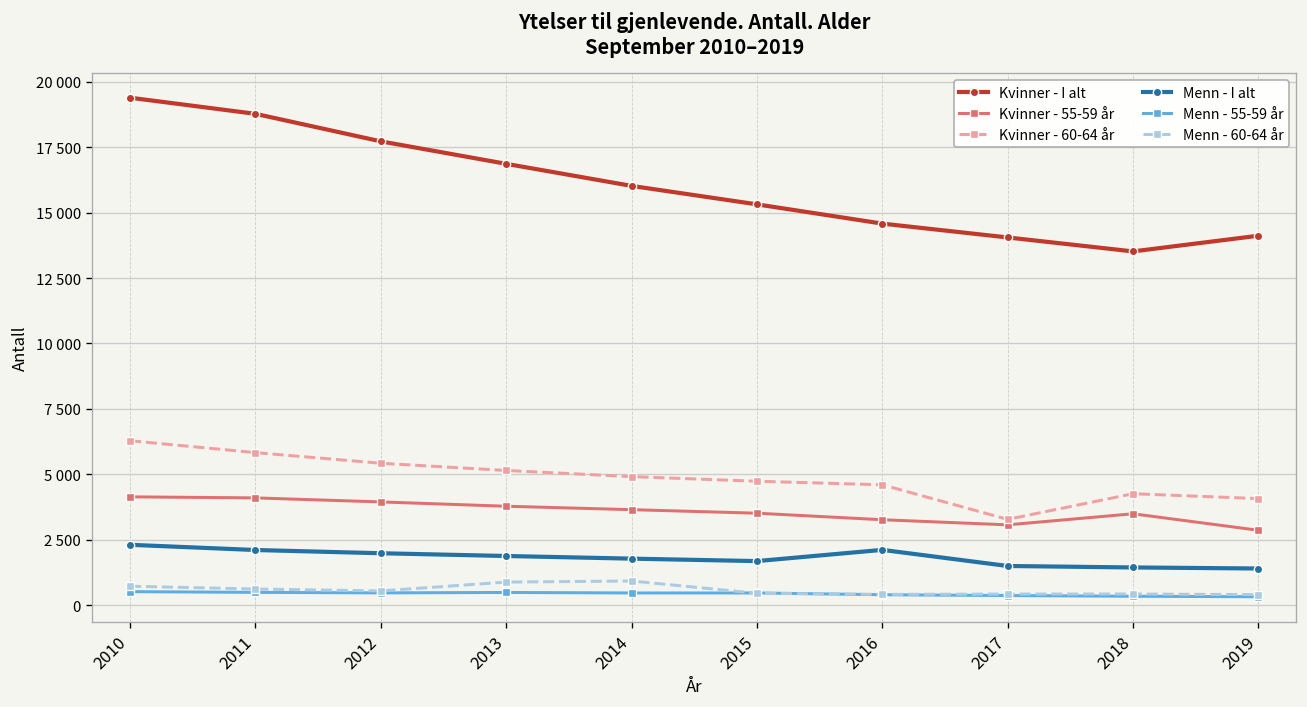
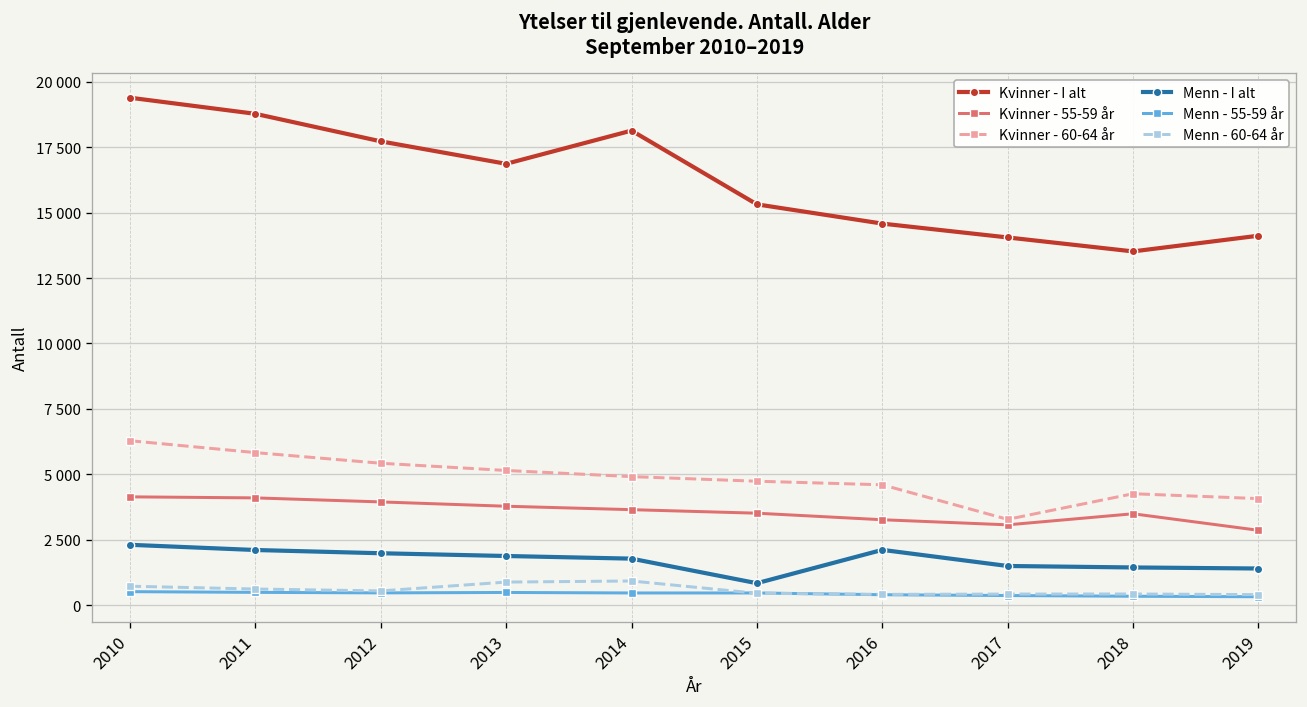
Kvinner - I alt, 2014: 16000 -> 18100
Menn - I alt, 2015: 1700 -> 800
